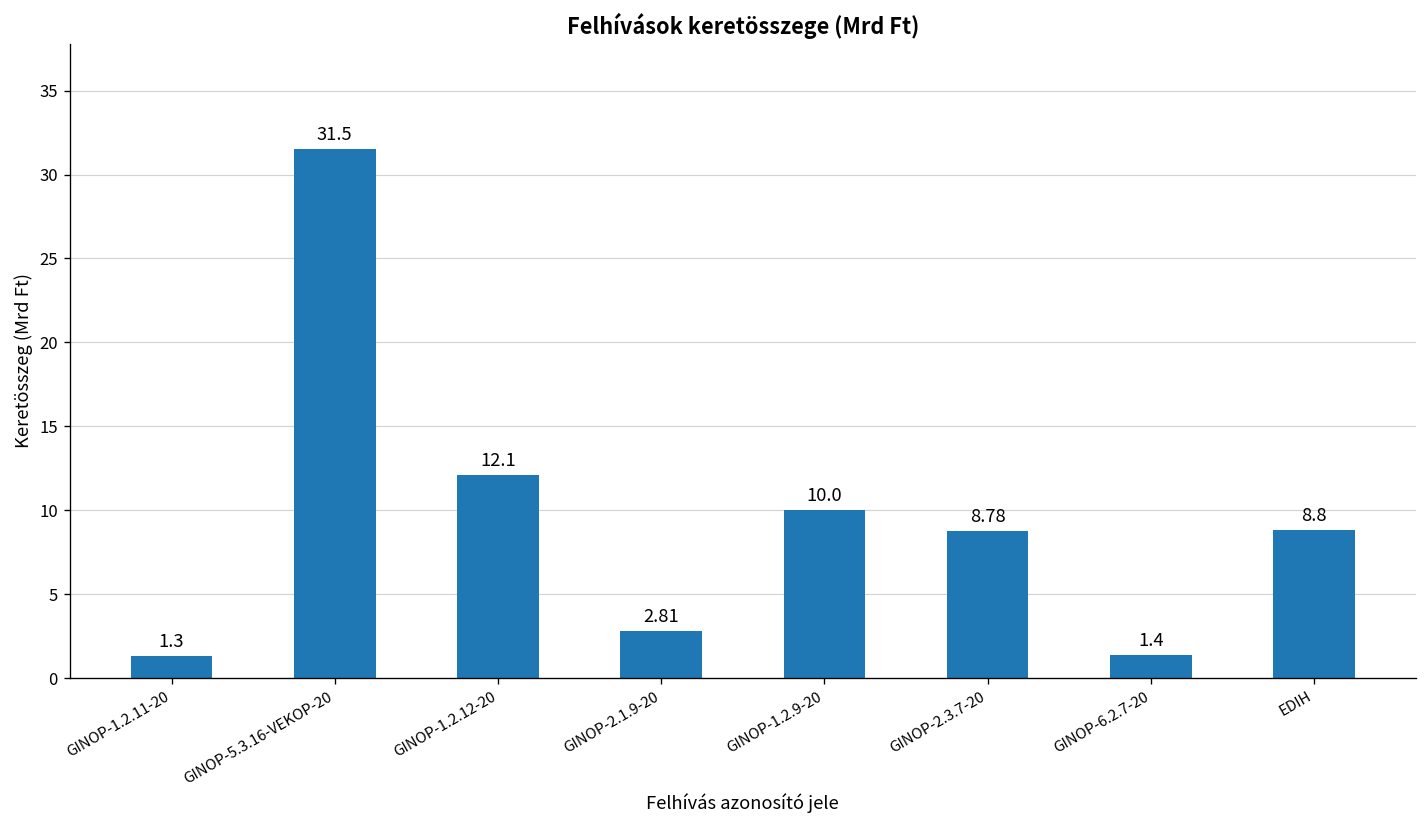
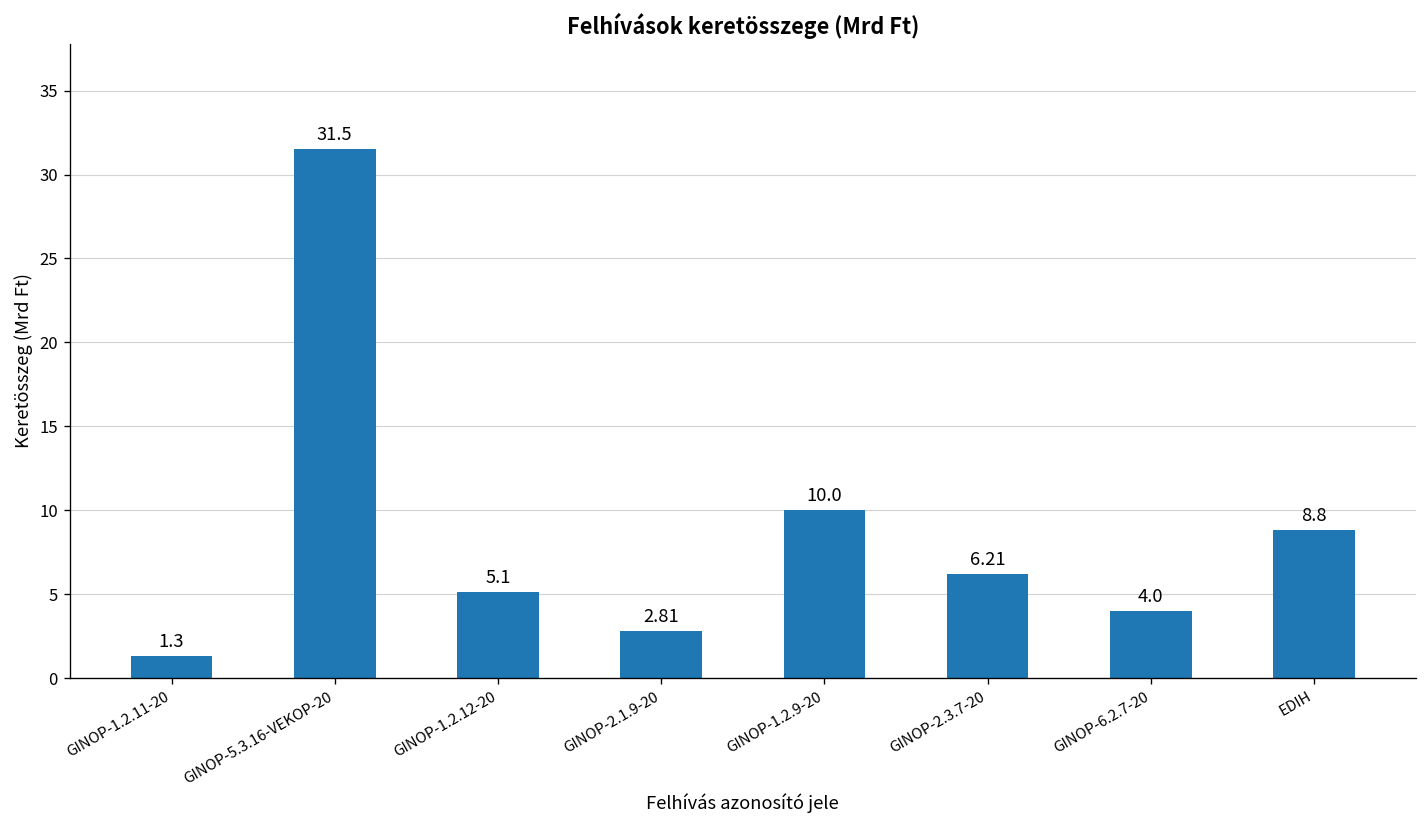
GINOP-1.2.12-20: 12.1 -> 5.1
GINOP-2.3.7-20: 8.78 -> 6.21
GINOP-6.2.7-20: 1.4 -> 4.0
